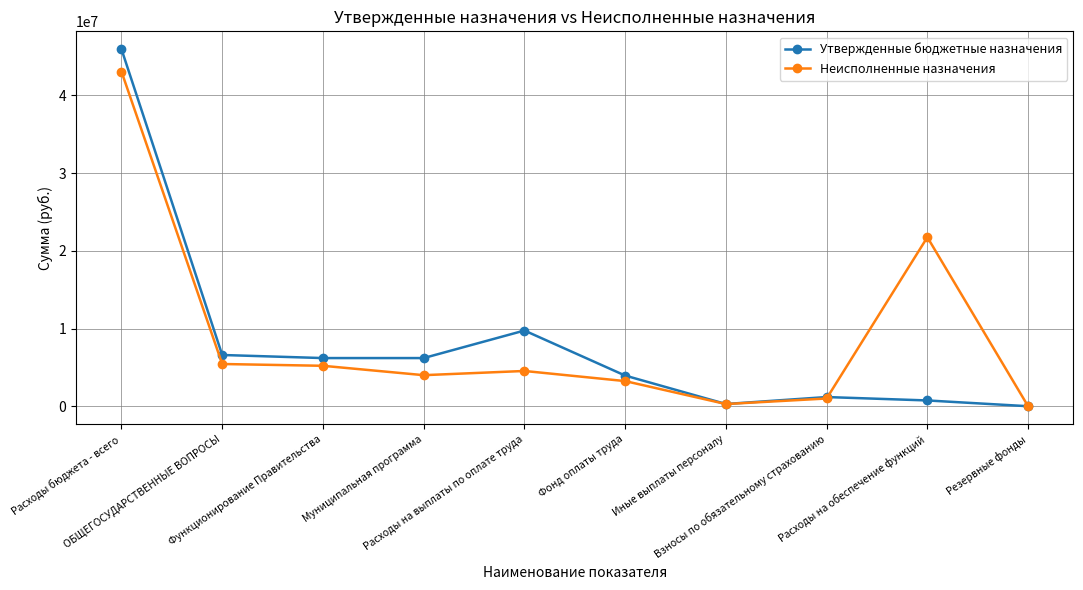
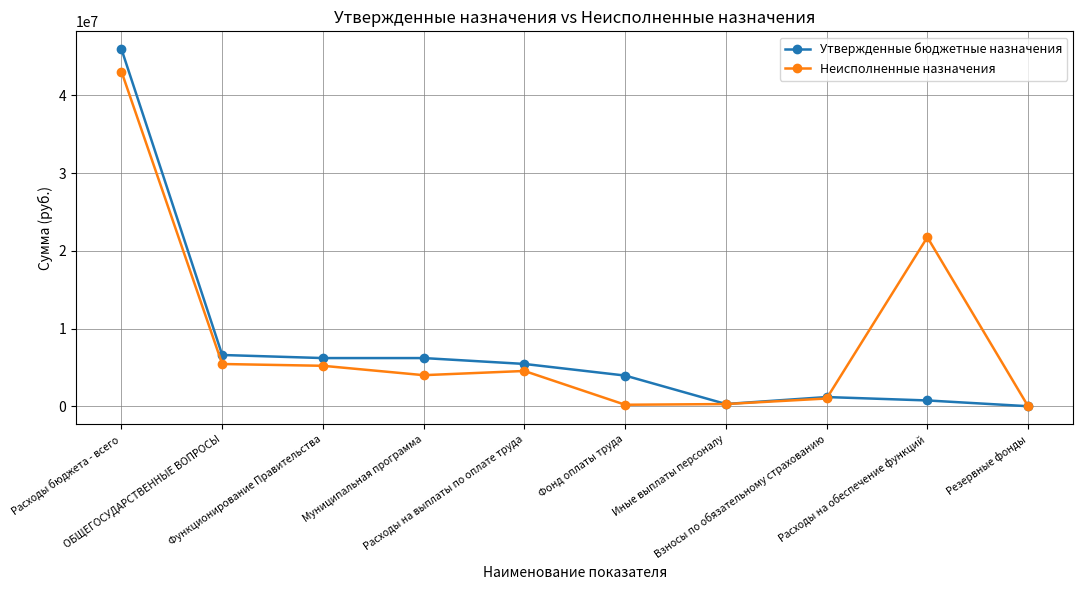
Утвержденные бюджетные назначения, Расходы на выплаты по оплате труда: 10000000 -> 5000000
Неисполненные назначения, Фонд оплаты труда: 3000000 -> 0
